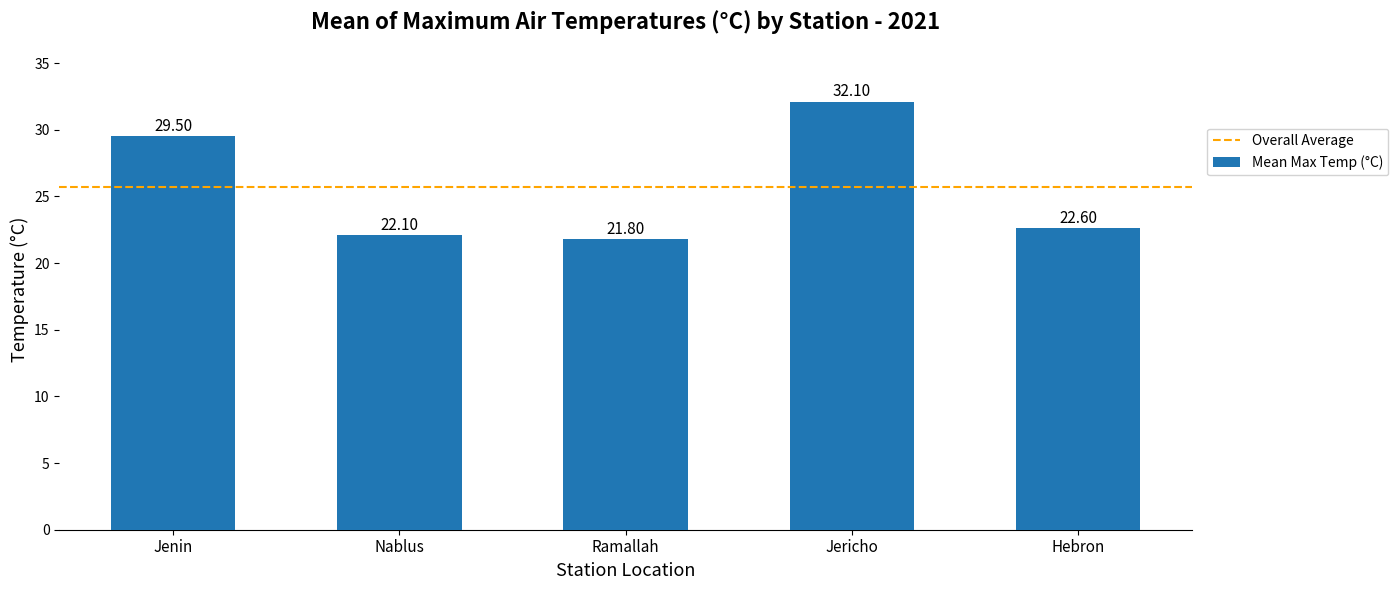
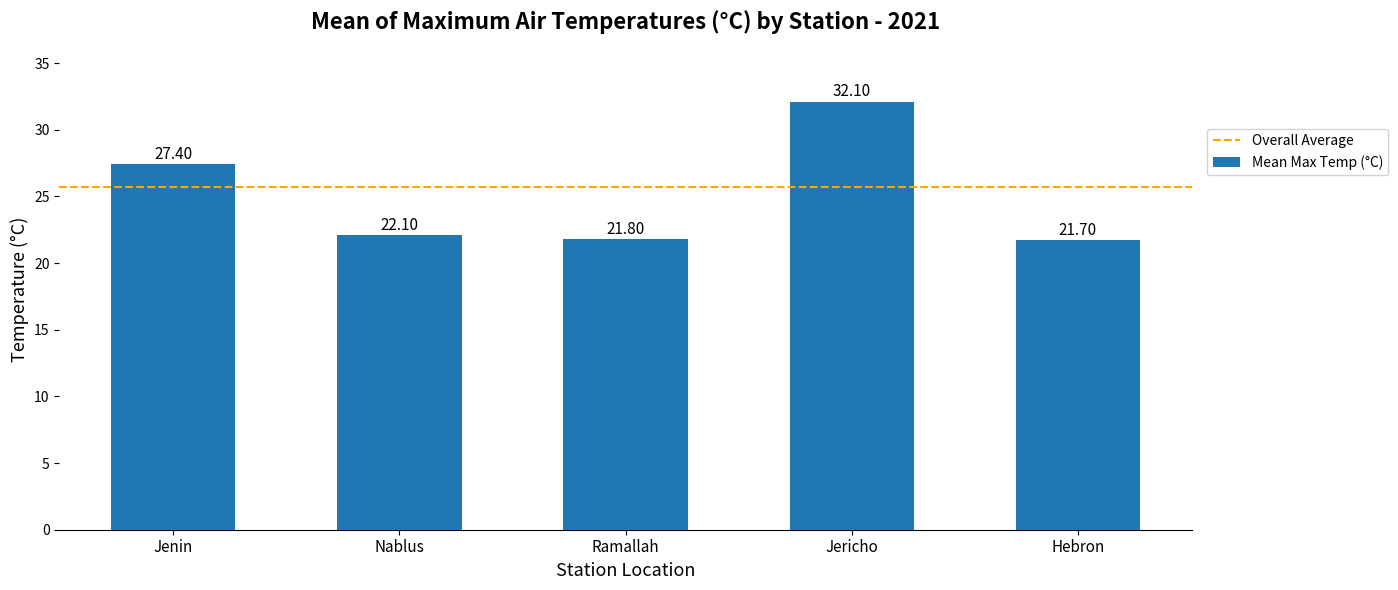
Jenin: 29.50 -> 27.40
Hebron: 22.60 -> 21.70
